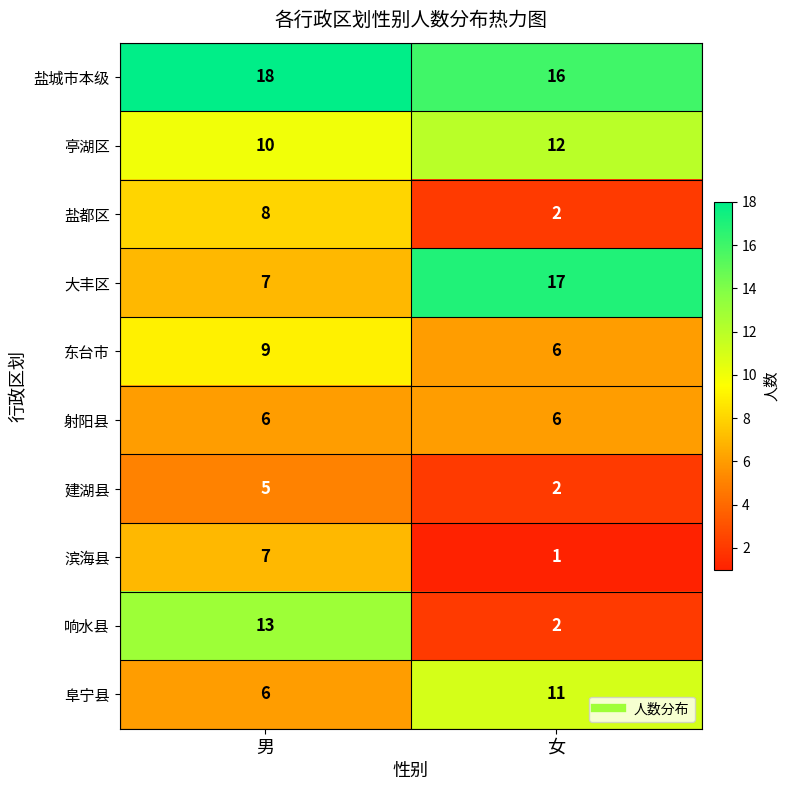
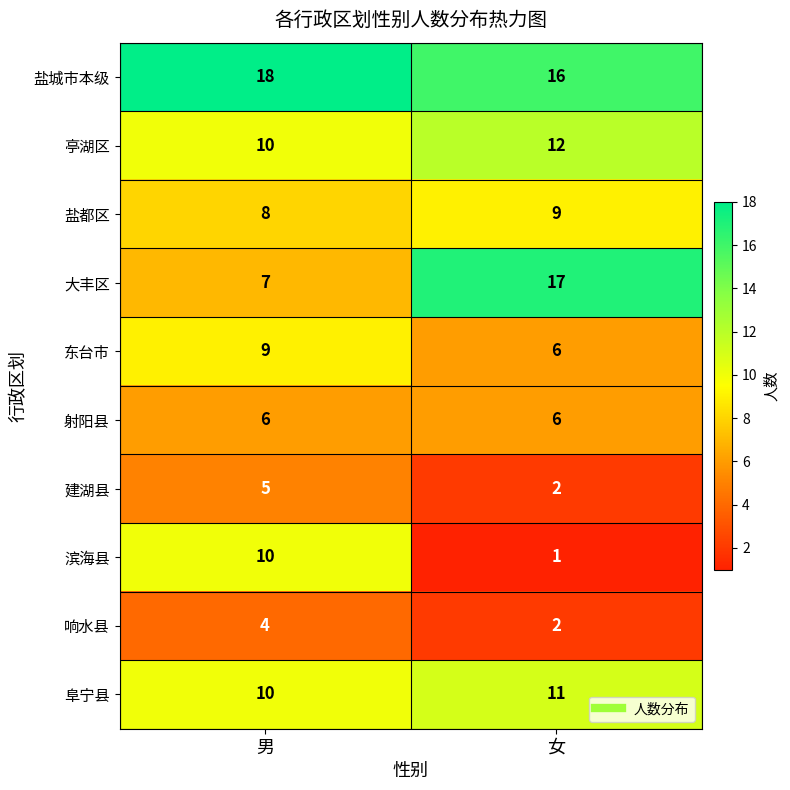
盐都区, 女: 2 -> 9
滨海县, 男: 7 -> 10
响水县, 男: 13 -> 4
阜宁县, 男: 6 -> 10
